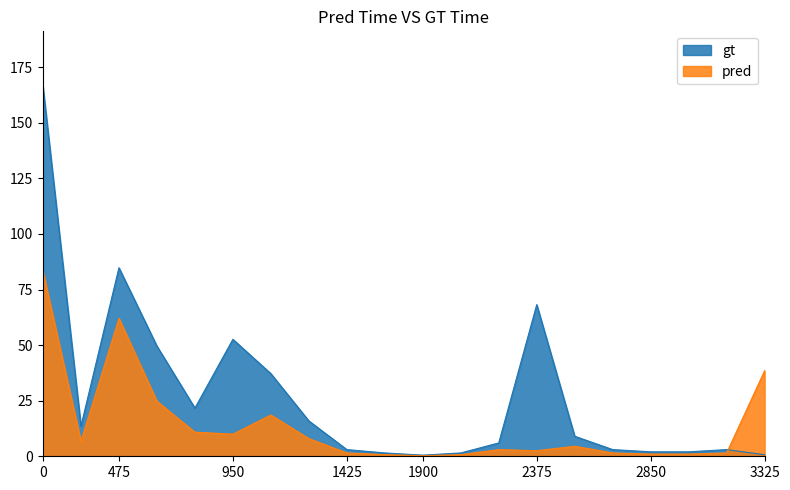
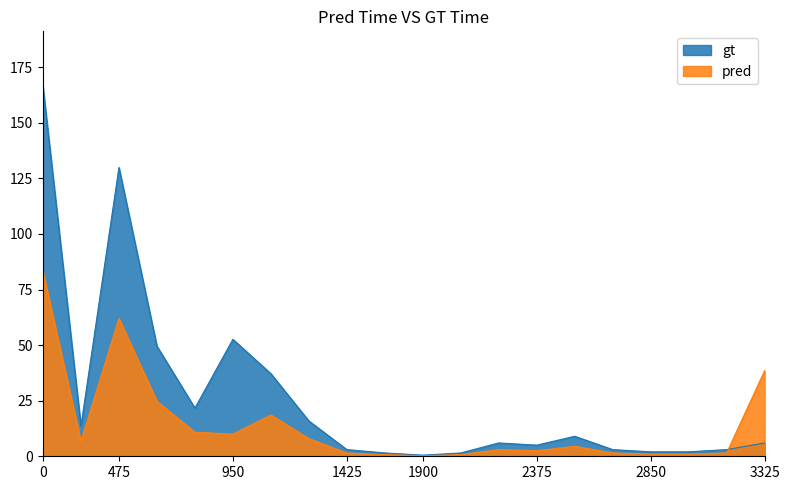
gt, 475: 85 -> 130
gt, 2375: 68 -> 5
gt, 3325: 1 -> 6
